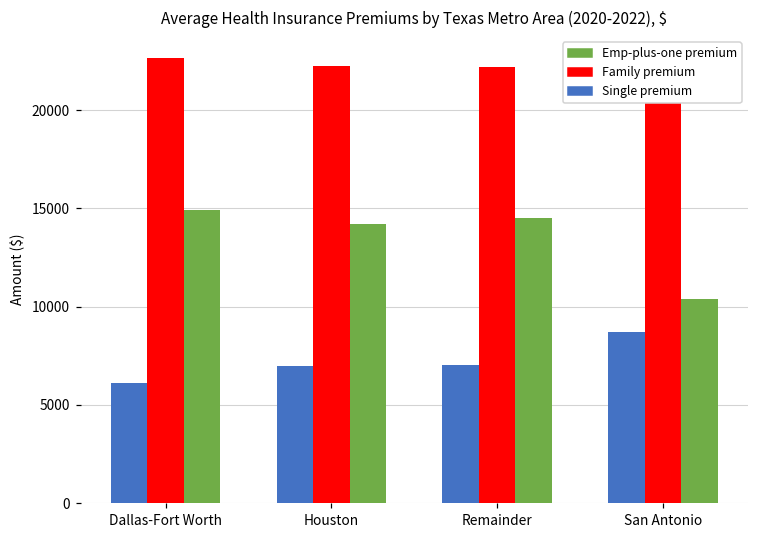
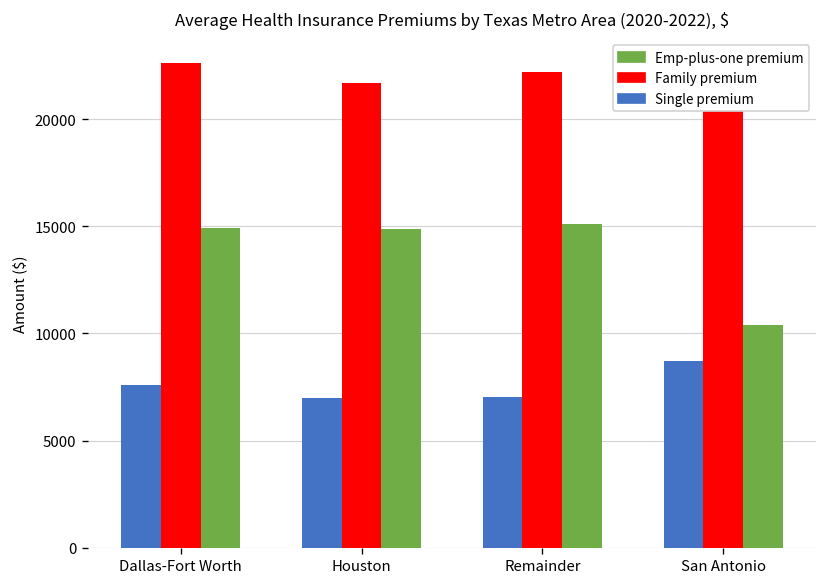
Single premium, Dallas-Fort Worth: 6100 -> 7600
Family premium, Houston: 22300 -> 21700
Emp-plus-one premium, Houston: 14200 -> 14900
Emp-plus-one premium, Remainder: 14500 -> 15100
